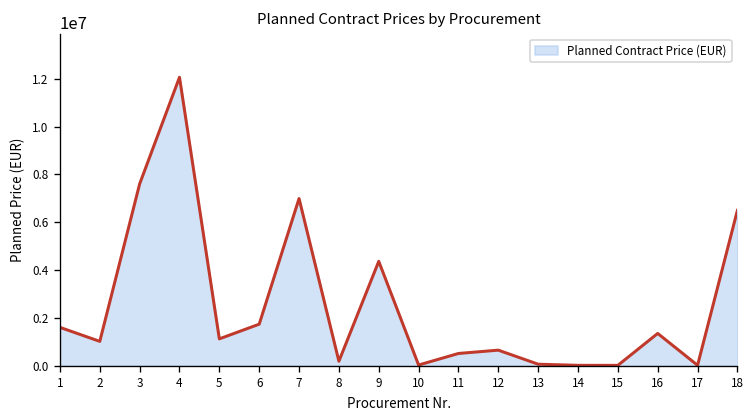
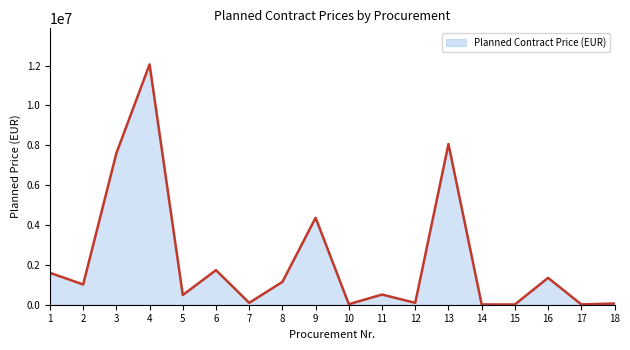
5: 1100000 -> 500000
7: 7000000 -> 100000
8: 200000 -> 1100000
12: 600000 -> 100000
13: 100000 -> 8100000
18: 6500000 -> 100000
